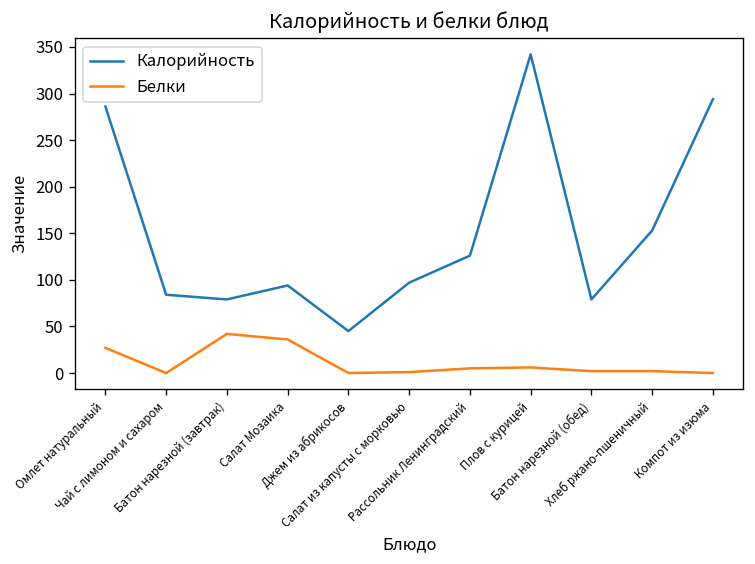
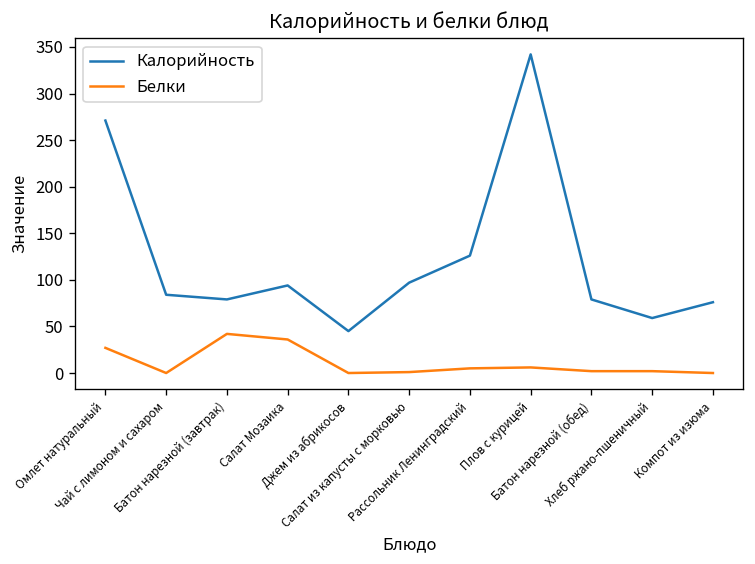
Калорийность, Омлет натуральный: 290 -> 270
Калорийность, Хлеб ржано-пшеничный: 150 -> 60
Калорийность, Компот из изюма: 290 -> 80
